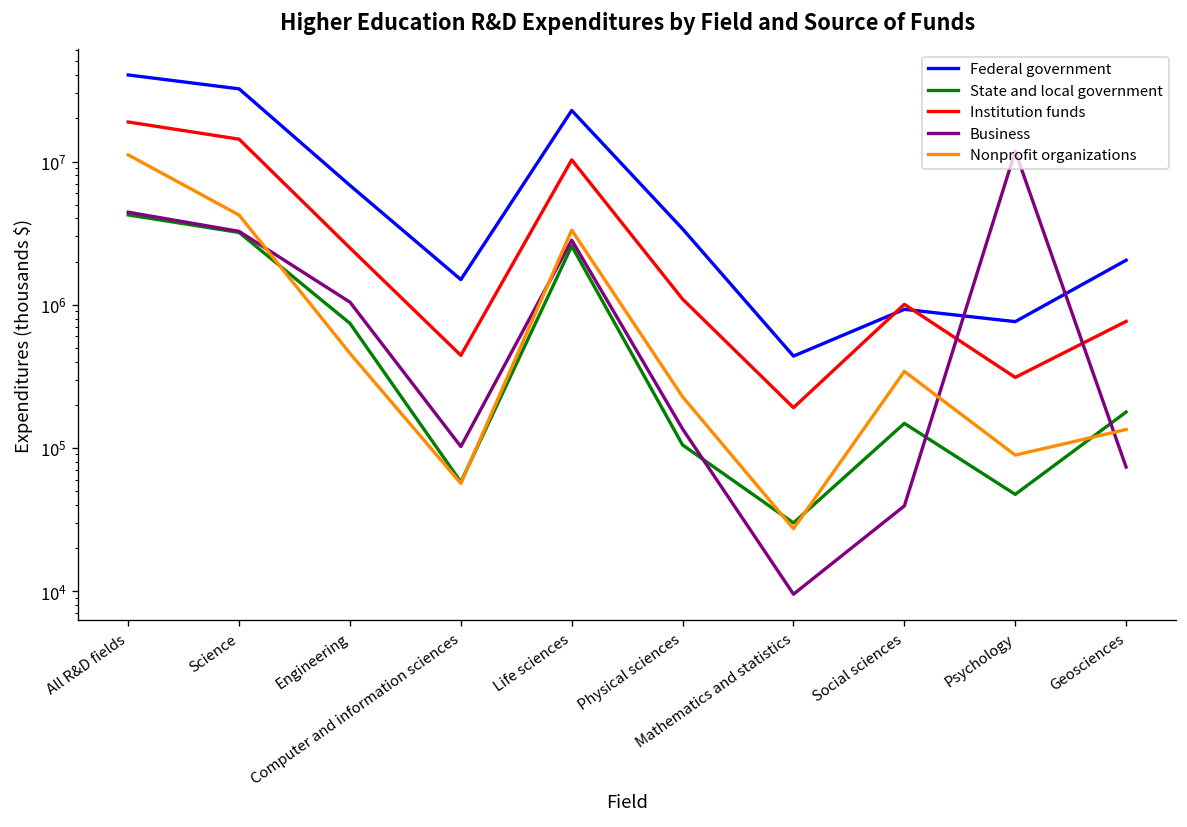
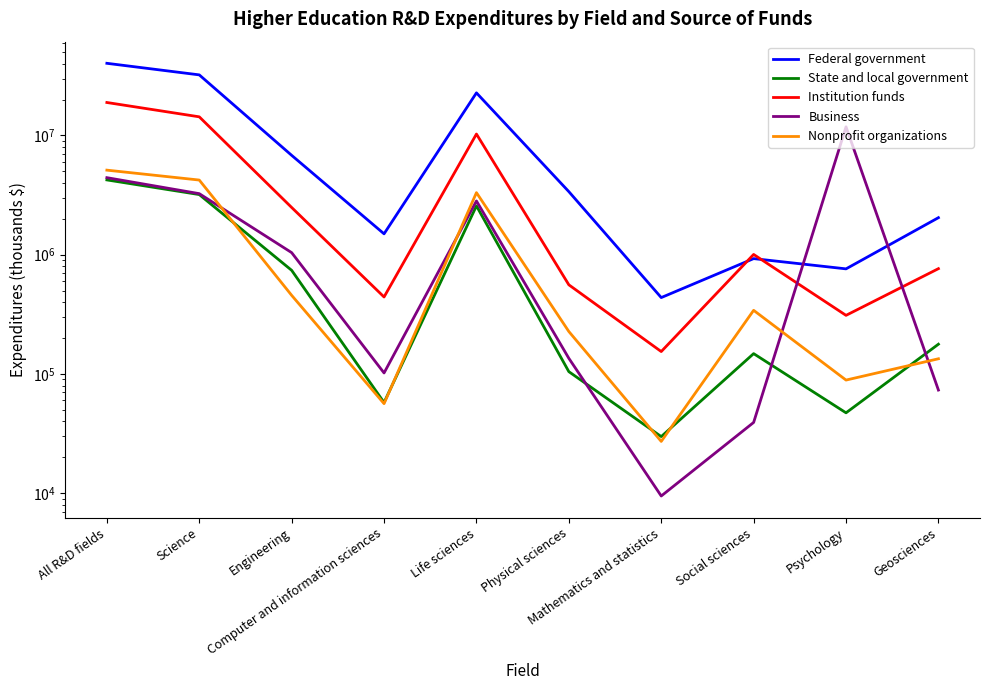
Nonprofit organizations, All R&D fields: 11000000 -> 5100000
Institution funds, Physical sciences: 1100000 -> 600000
Institution funds, Mathematics and statistics: 190000 -> 150000
